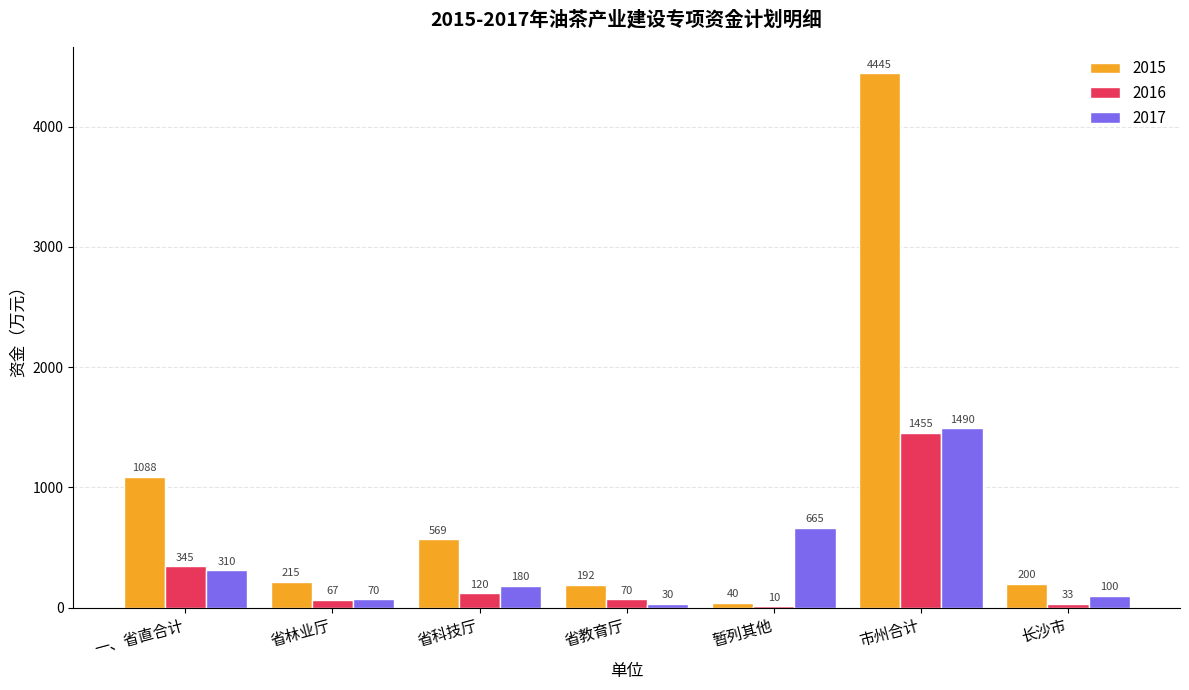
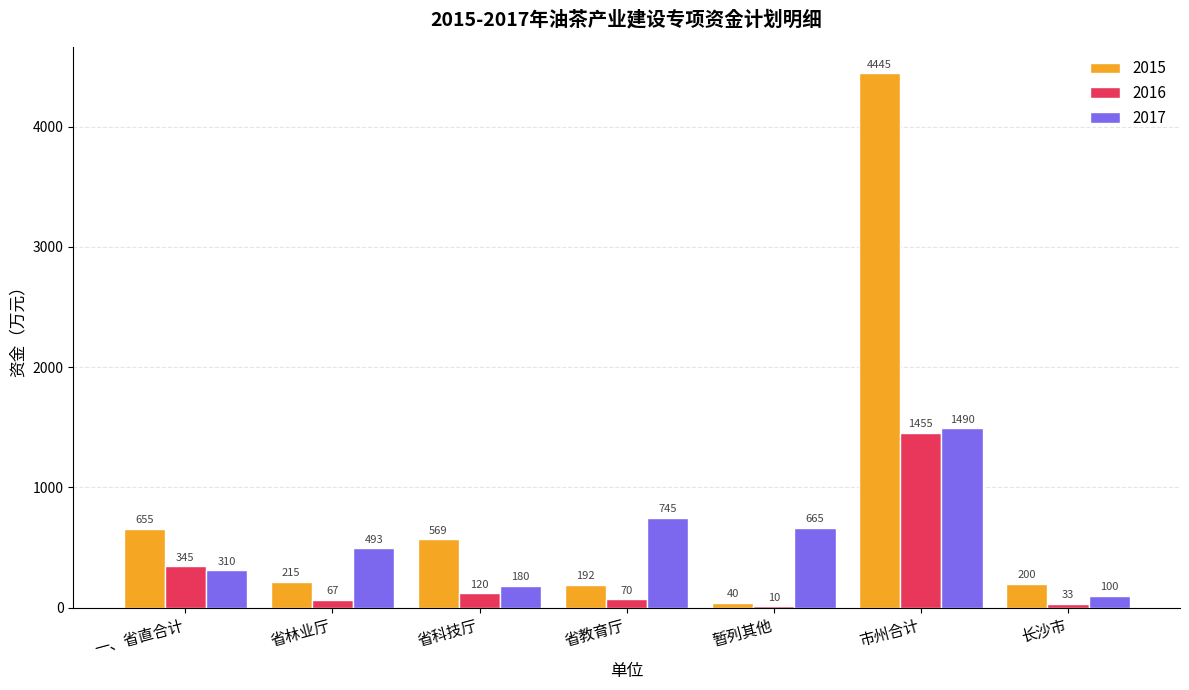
2015, 一、省直合计: 1088 -> 655
2017, 省林业厅: 70 -> 493
2017, 省教育厅: 30 -> 745
